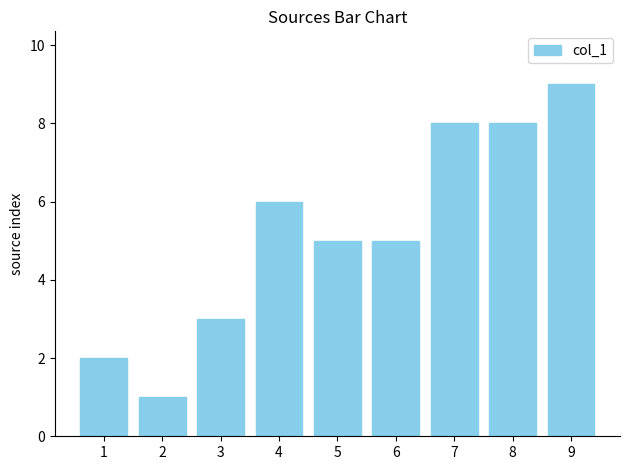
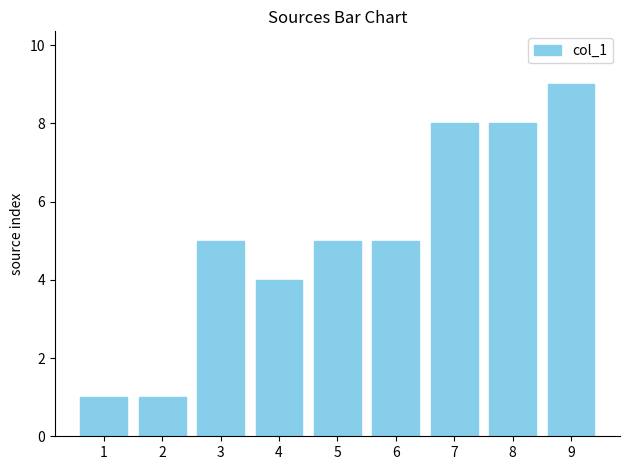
1: 2 -> 1
3: 3 -> 5
4: 6 -> 4
